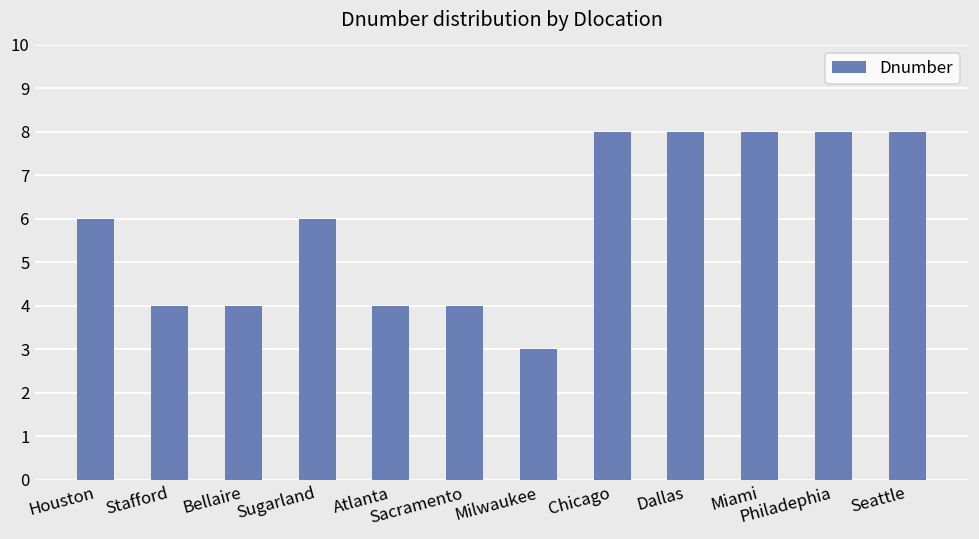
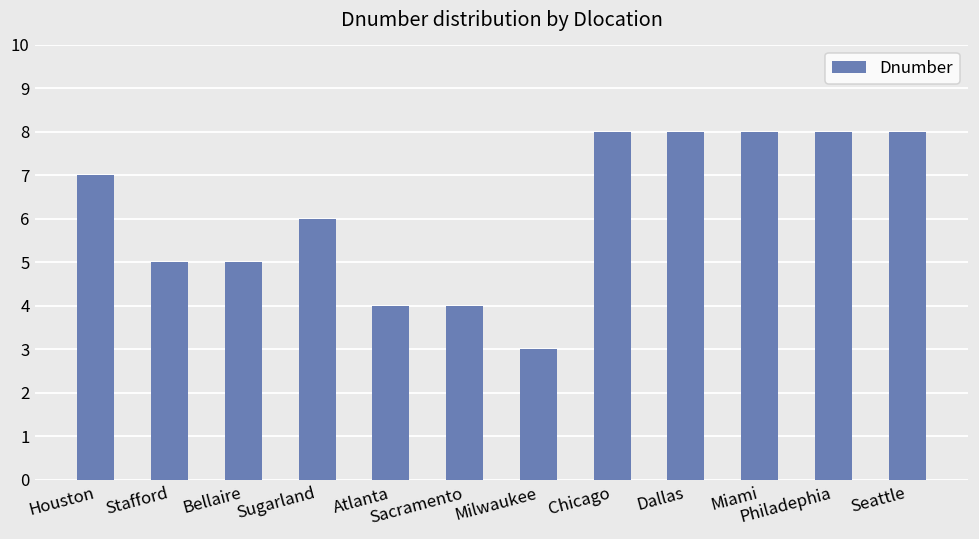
Houston: 6 -> 7
Stafford: 4 -> 5
Bellaire: 4 -> 5
